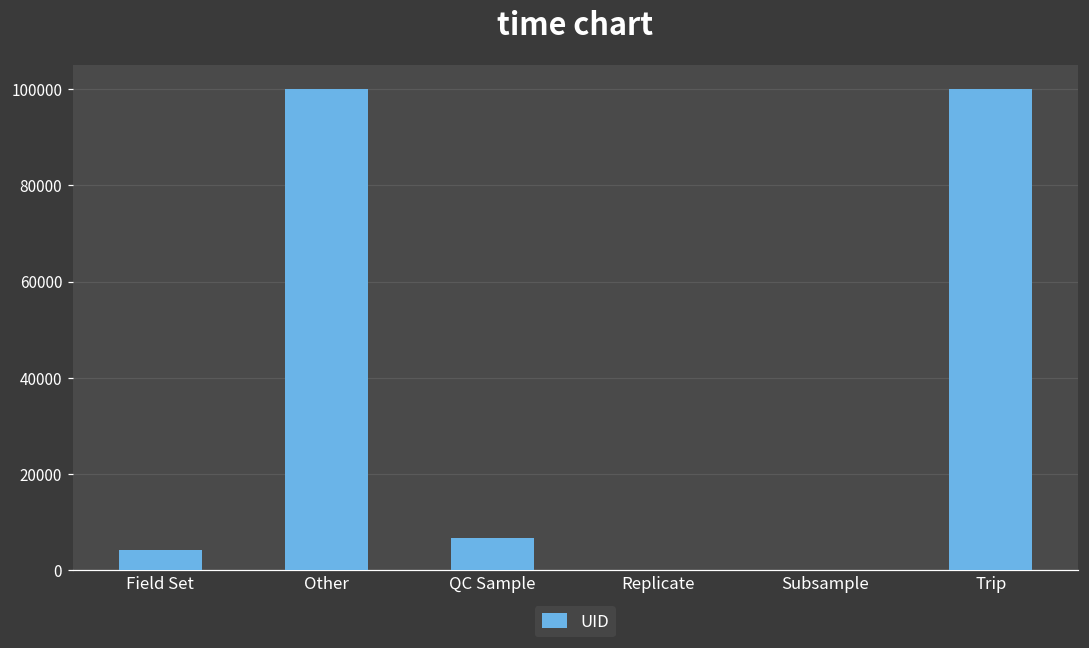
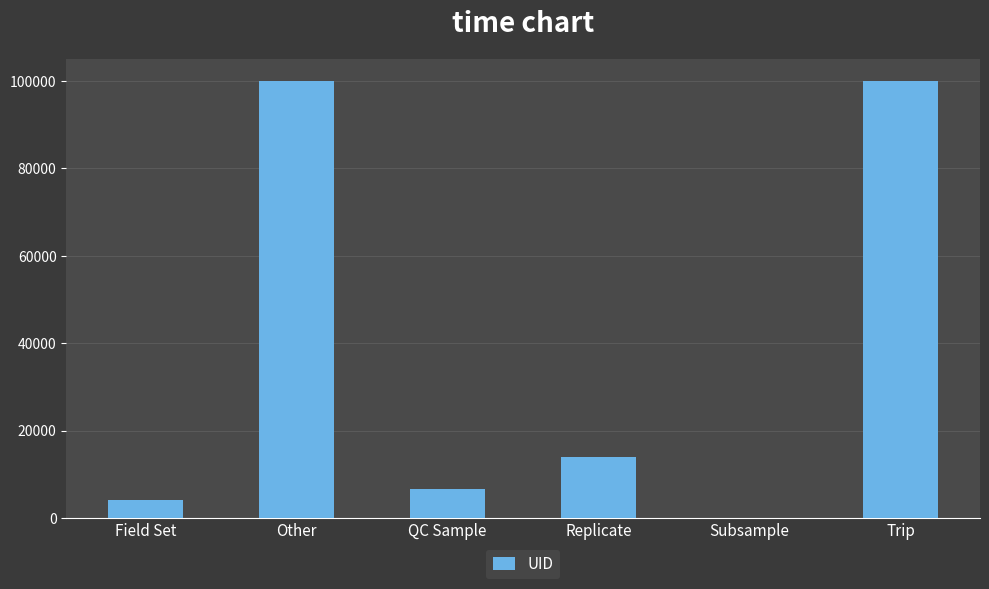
Replicate: 0 -> 14000
